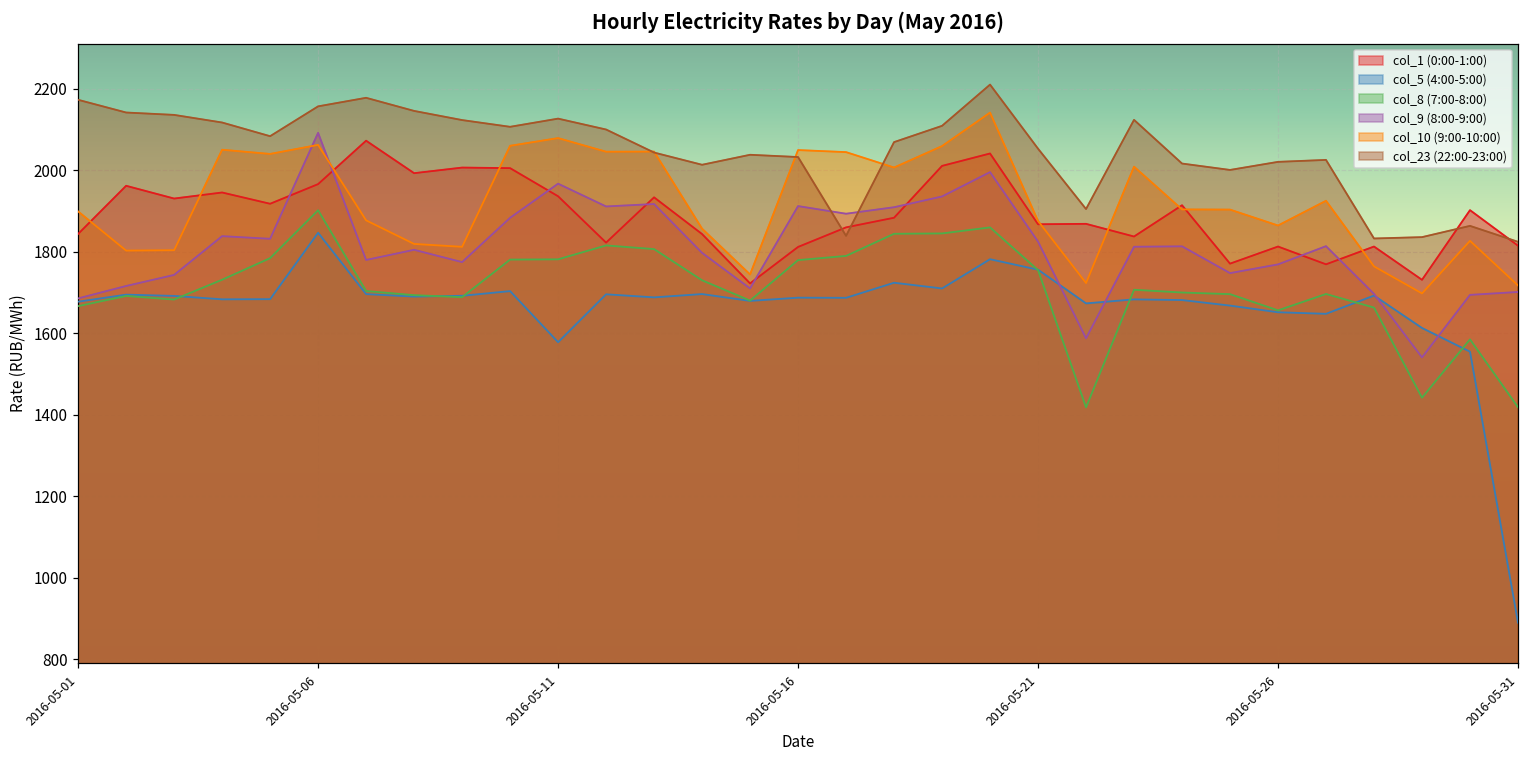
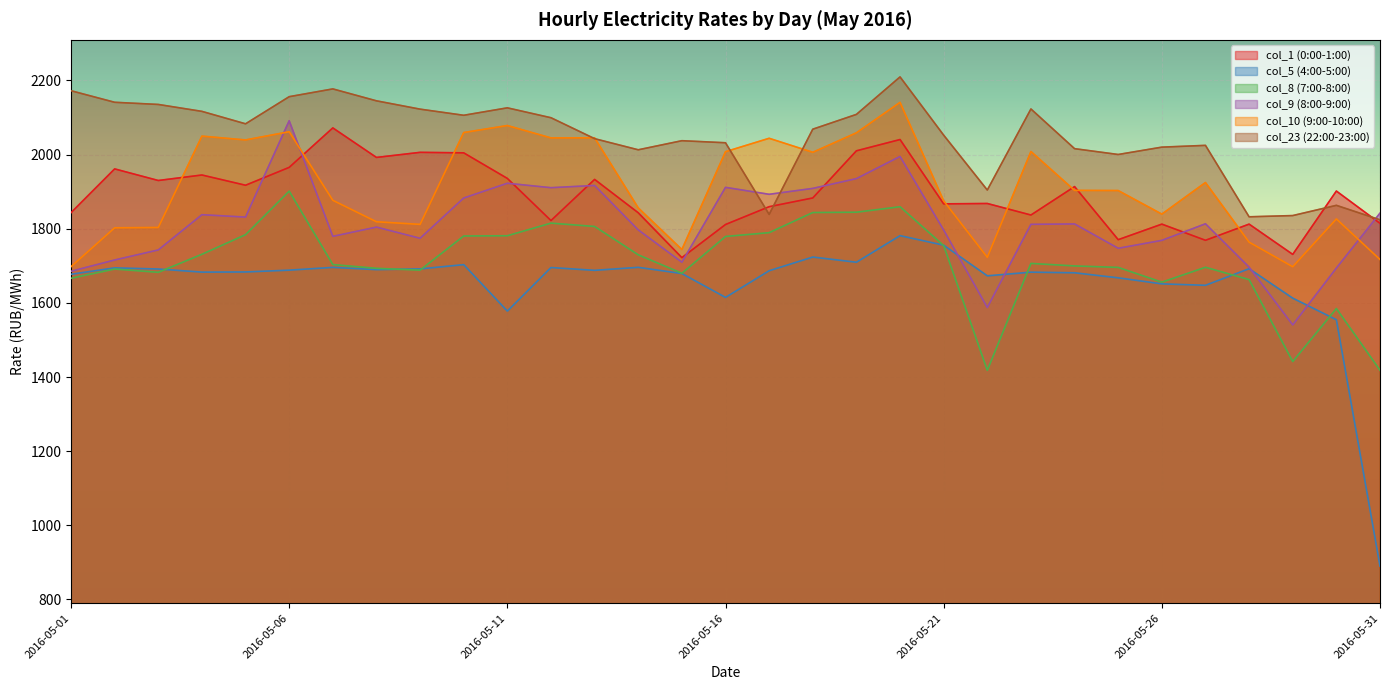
col_10 (9:00-10:00), 2016-05-01: 1900 -> 1700
col_5 (4:00-5:00), 2016-05-06: 1850 -> 1690
col_9 (8:00-9:00), 2016-05-11: 1970 -> 1920
col_5 (4:00-5:00), 2016-05-16: 1690 -> 1610
col_10 (9:00-10:00), 2016-05-16: 2050 -> 2010
col_9 (8:00-9:00), 2016-05-21: 1820 -> 1800
col_10 (9:00-10:00), 2016-05-26: 1860 -> 1840
col_9 (8:00-9:00), 2016-05-31: 1700 -> 1840
